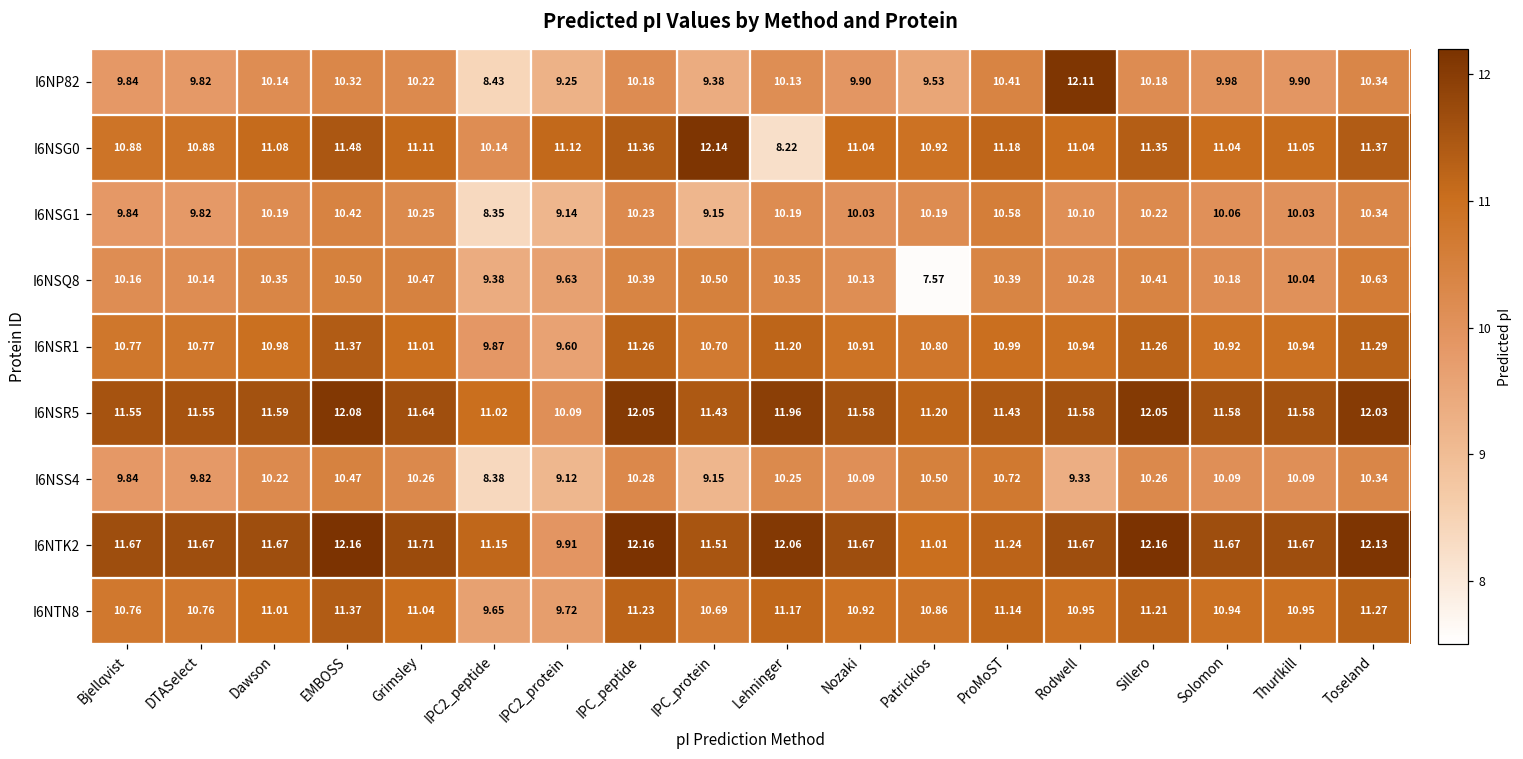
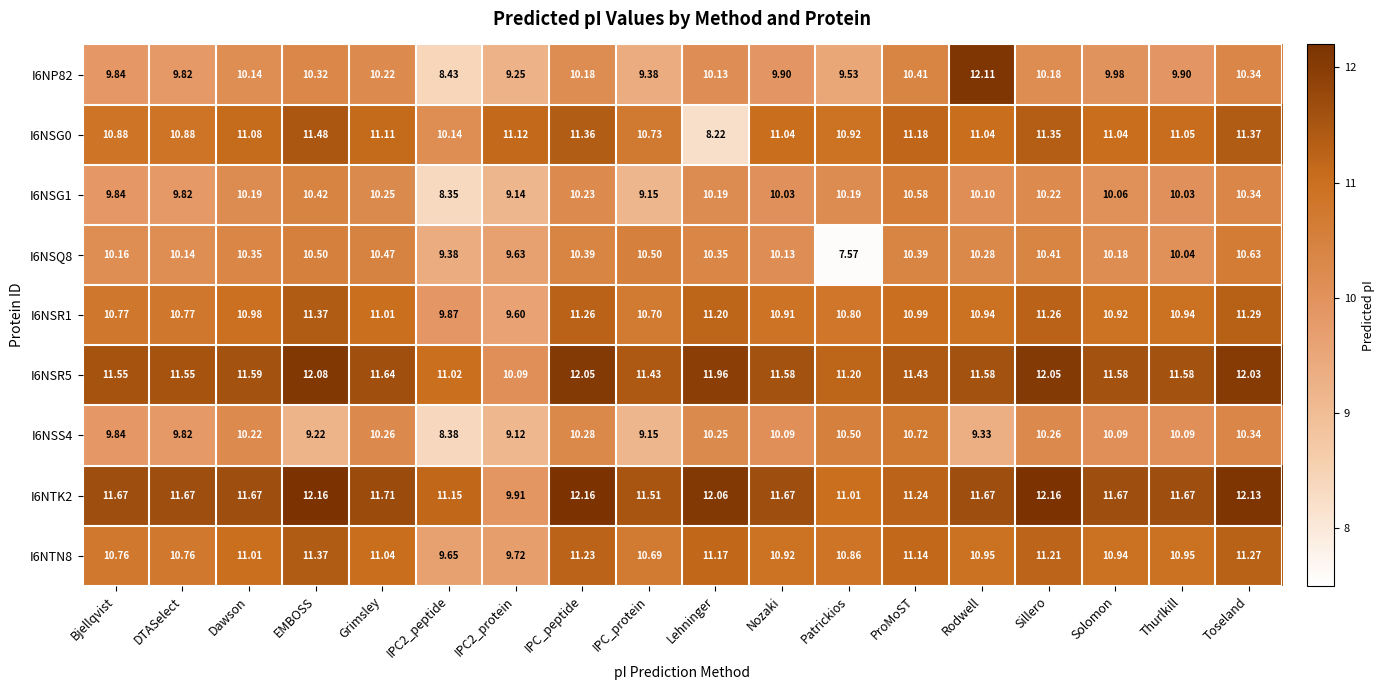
I6NSG0, IPC_protein: 12.14 -> 10.73
I6NSS4, EMBOSS: 10.47 -> 9.22
